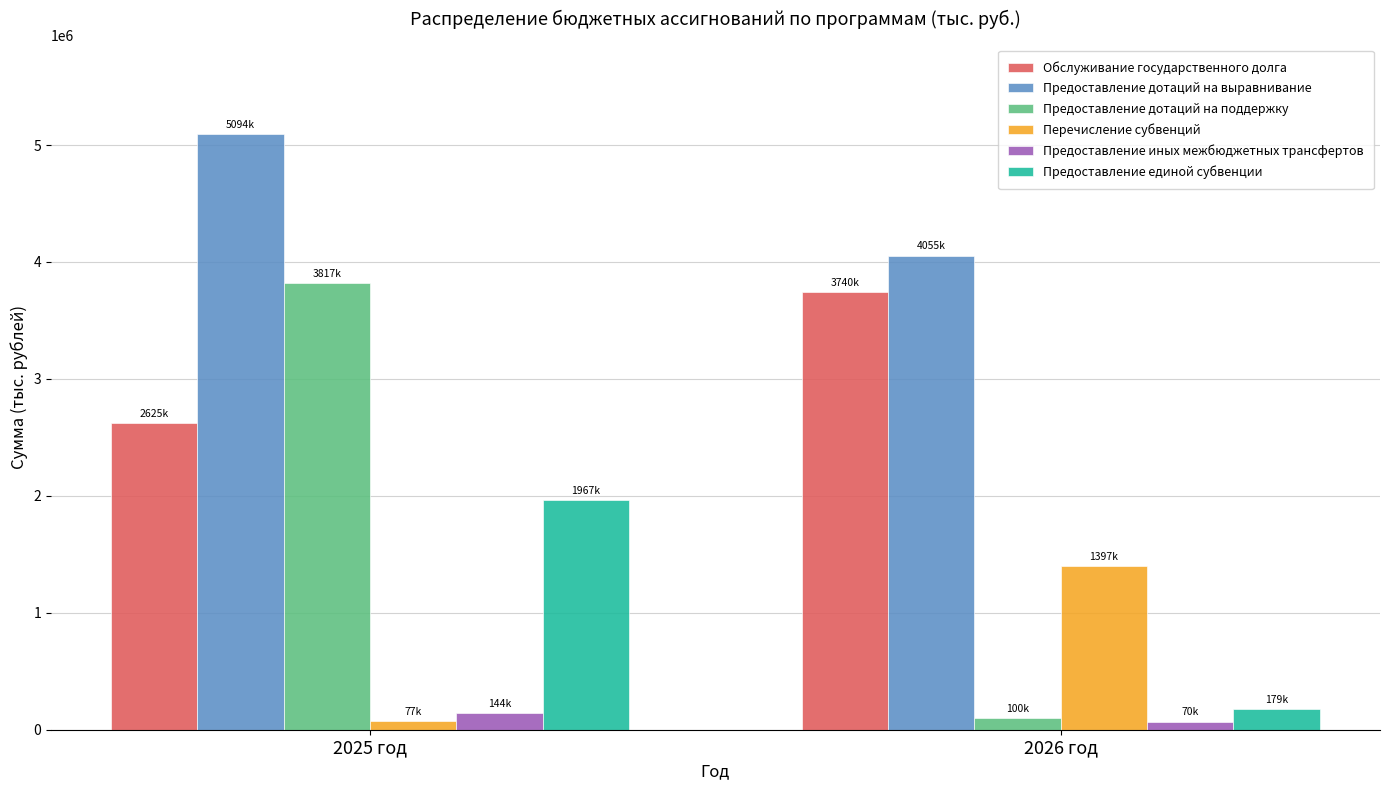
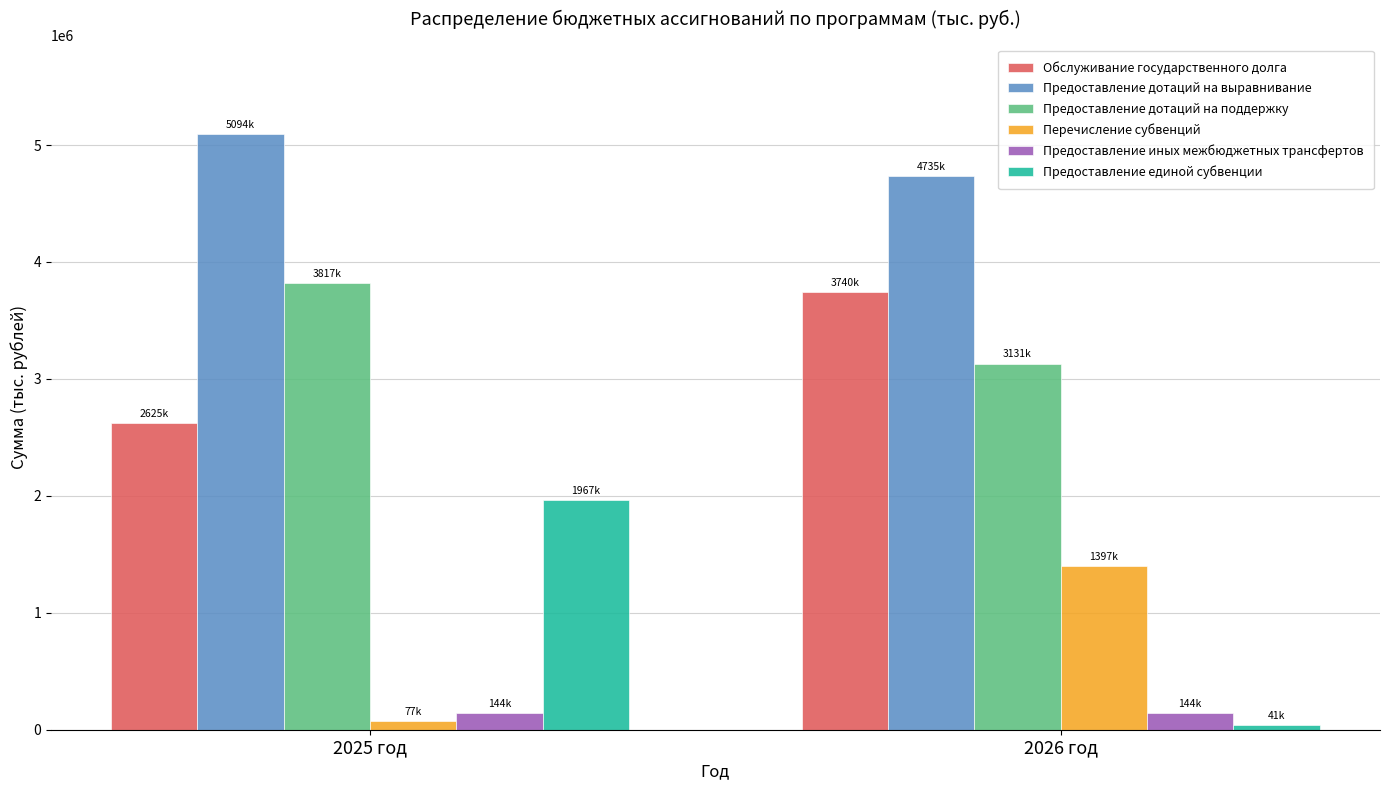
Предоставление дотаций на выравнивание, 2026 год: 4055k -> 4735k
Предоставление дотаций на поддержку, 2026 год: 100k -> 3131k
Предоставление иных межбюджетных трансфертов, 2026 год: 70k -> 144k
Предоставление единой субвенции, 2026 год: 179k -> 41k
